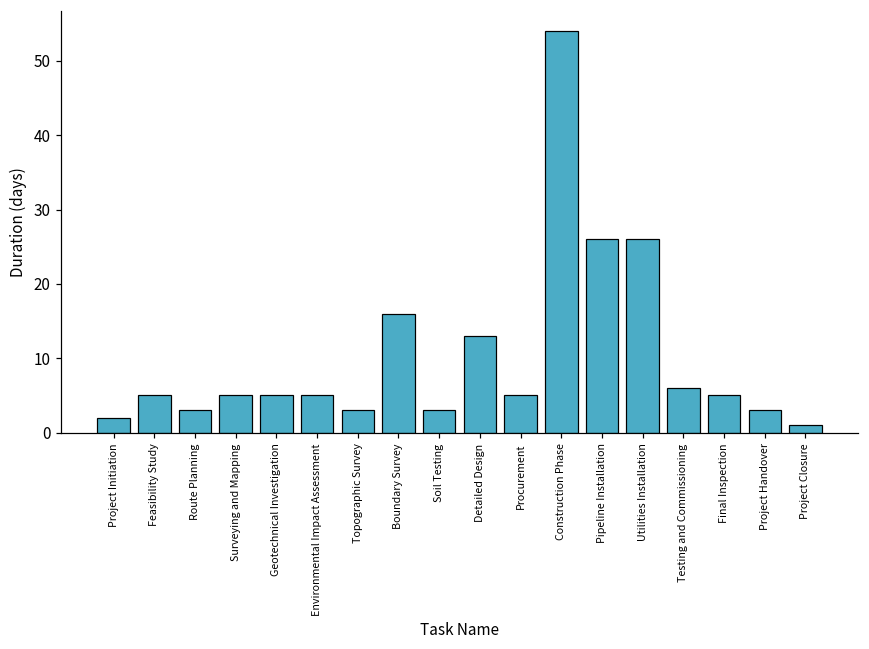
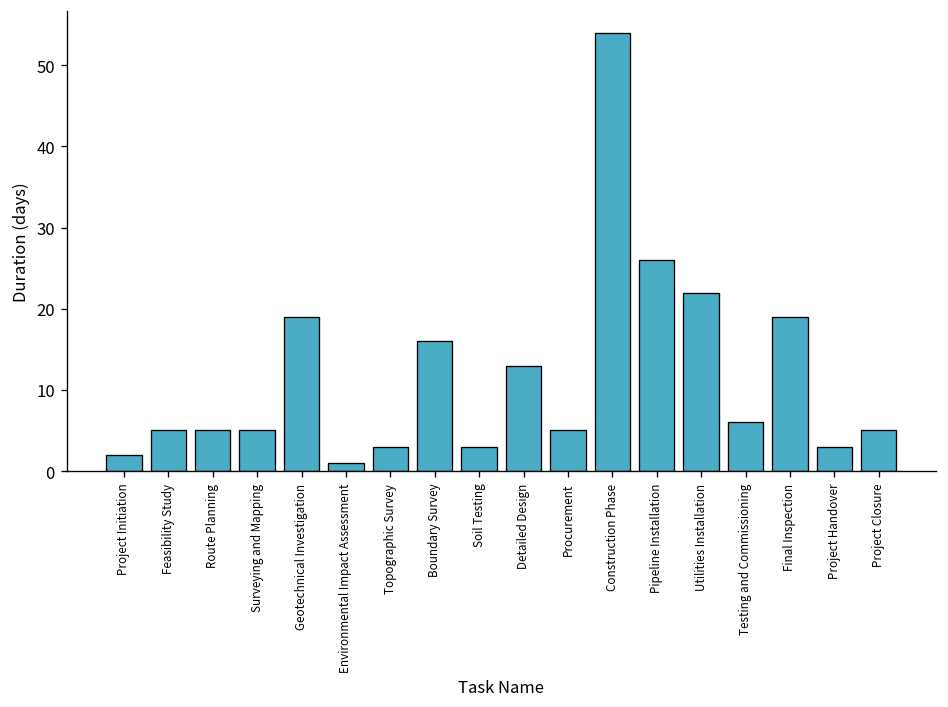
Route Planning: 3 -> 5
Geotechnical Investigation: 5 -> 19
Environmental Impact Assessment: 5 -> 1
Utilities Installation: 26 -> 22
Final Inspection: 5 -> 19
Project Closure: 1 -> 5
